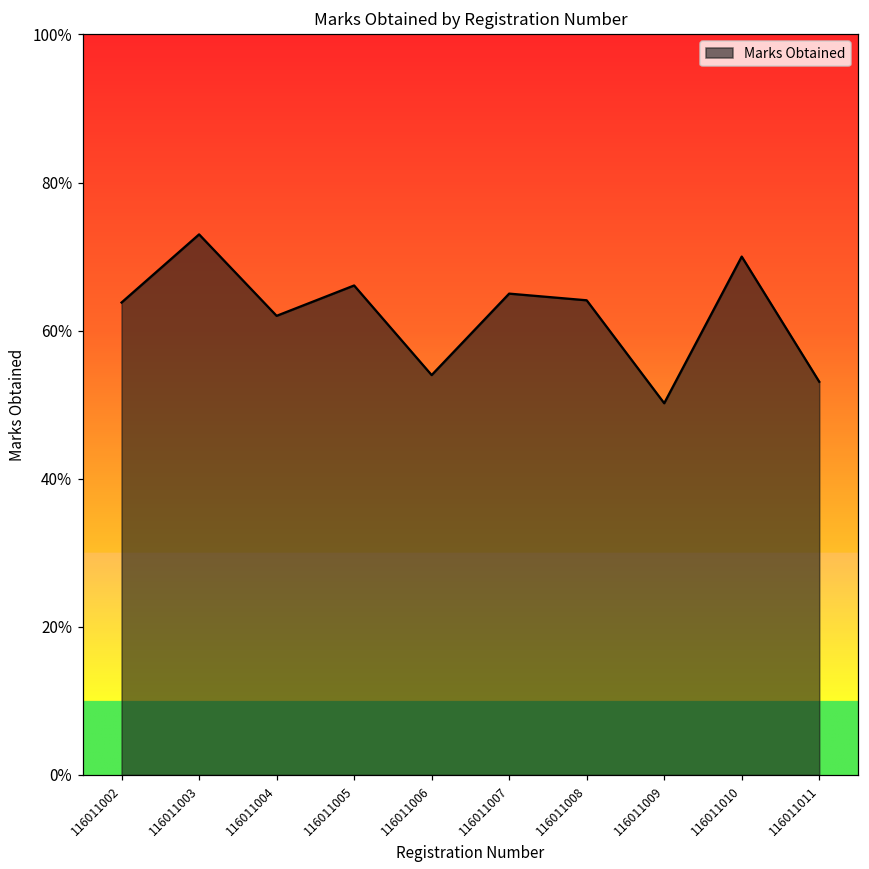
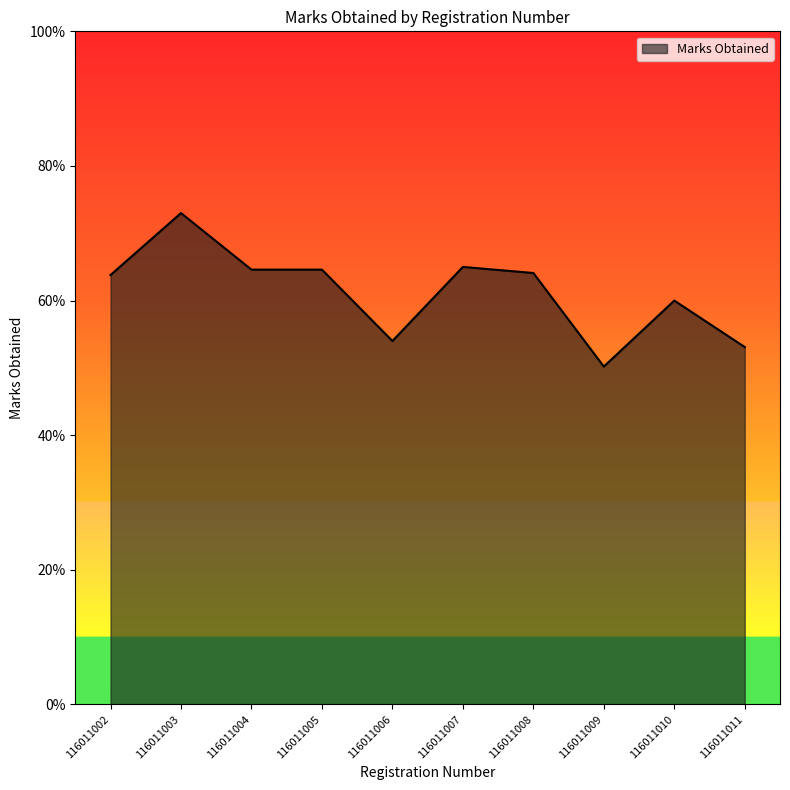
116011004: 62% -> 65%
116011005: 66% -> 65%
116011010: 70% -> 60%
